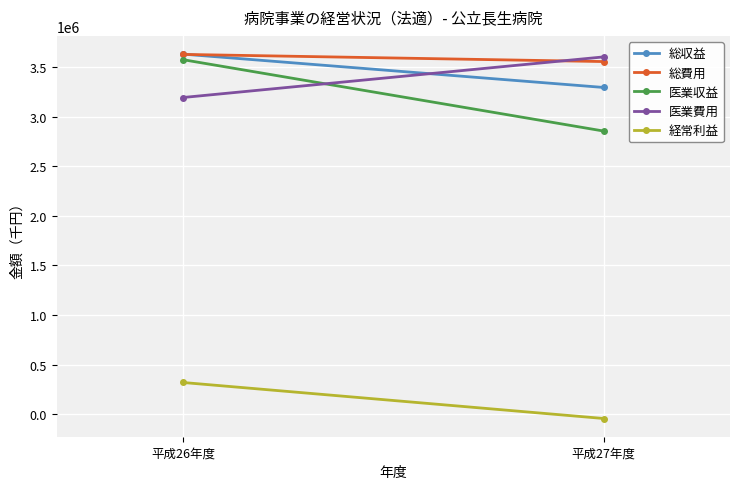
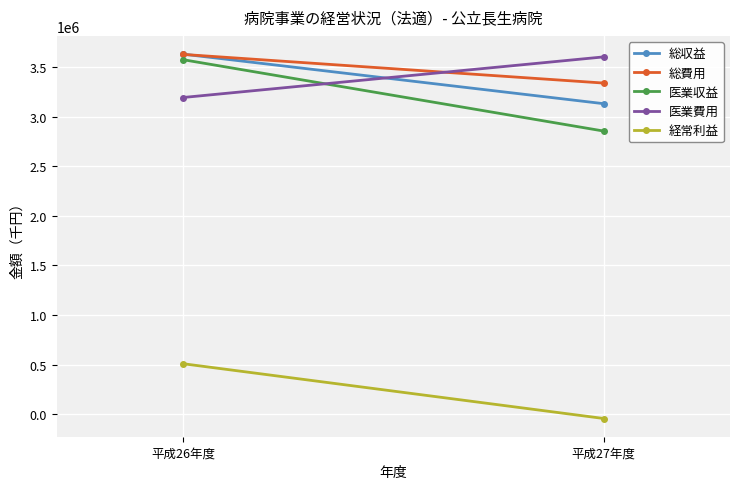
経常利益, 平成26年度: 300000 -> 500000
総収益, 平成27年度: 3300000 -> 3100000
総費用, 平成27年度: 3600000 -> 3300000
